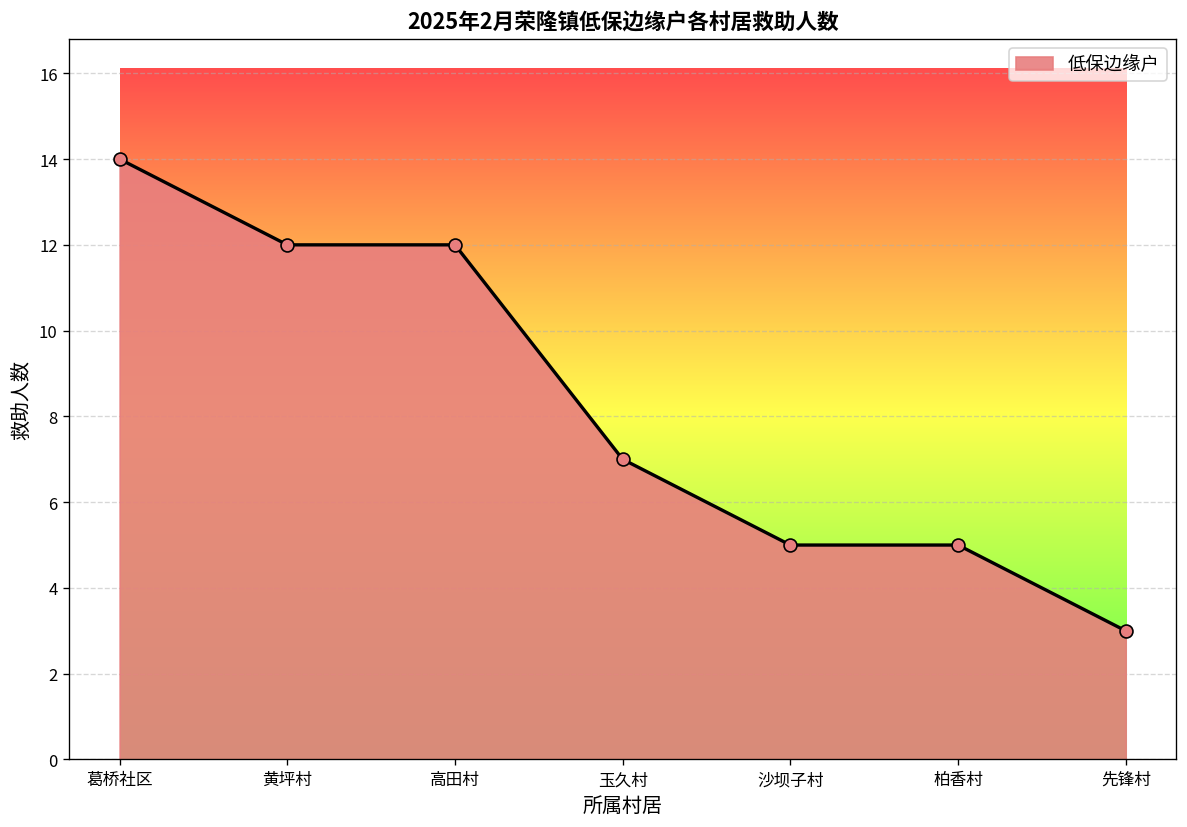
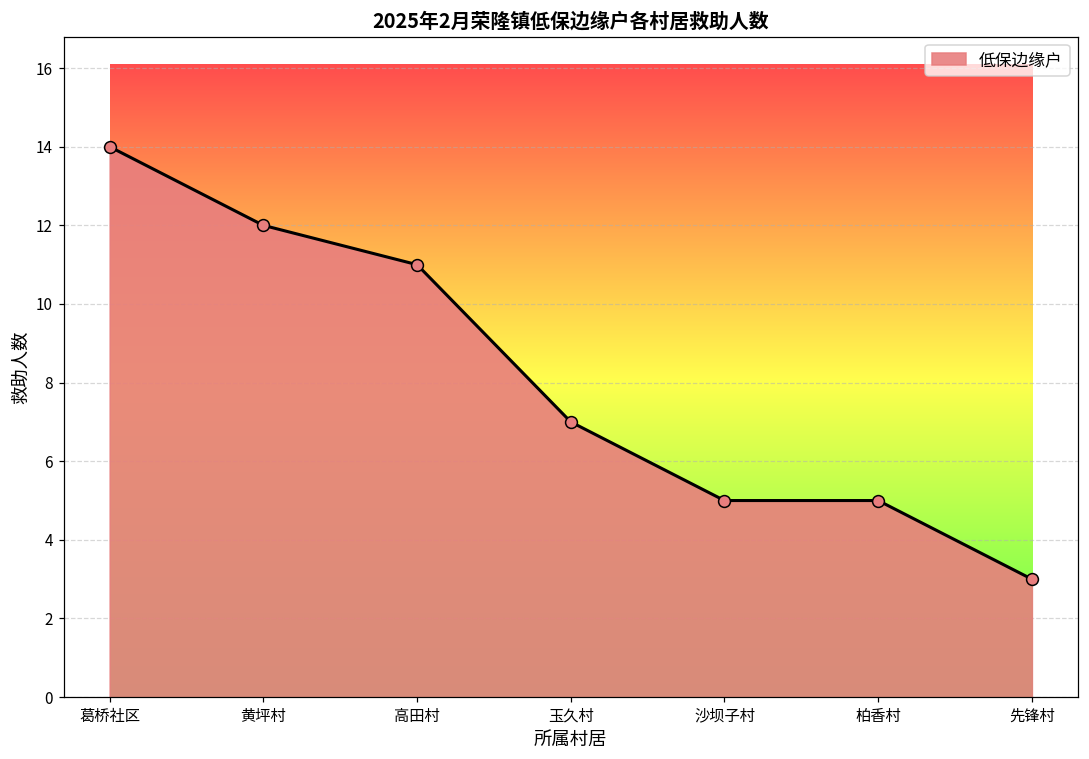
高田村: 12 -> 11
